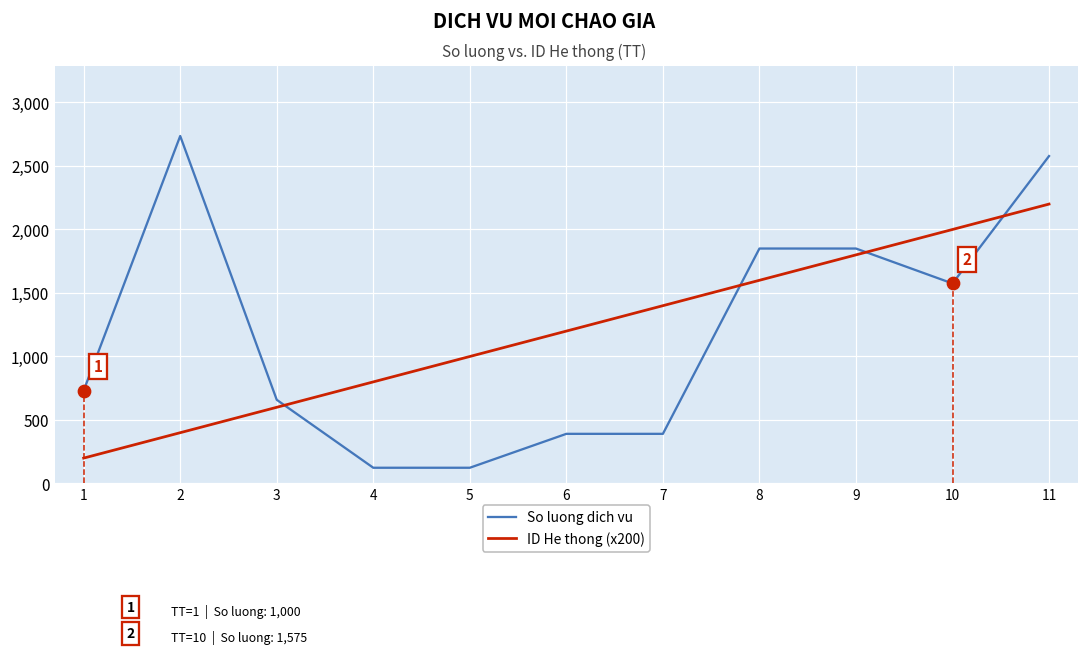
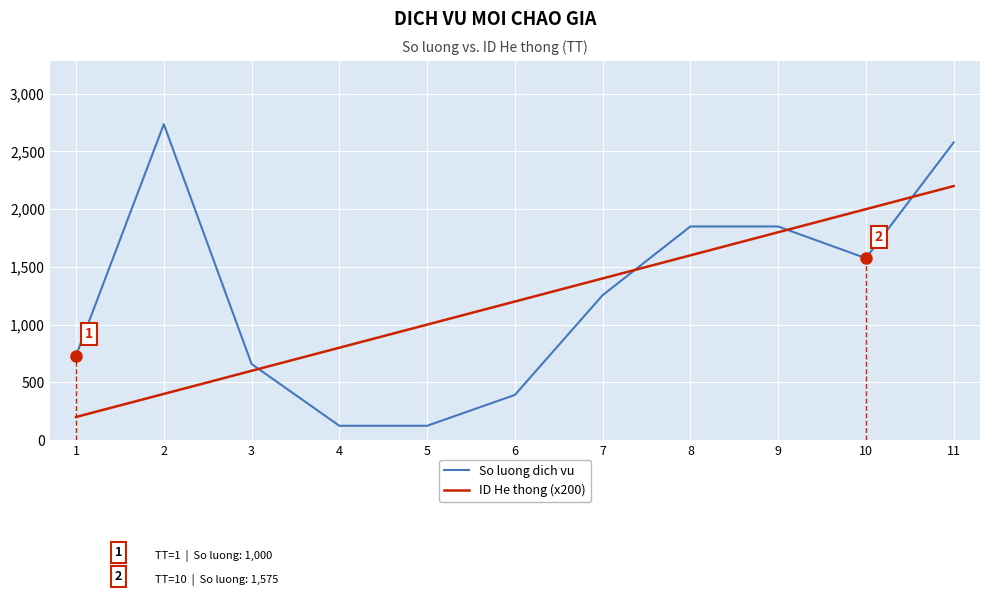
So luong dich vu, 7: 390 -> 1,260
